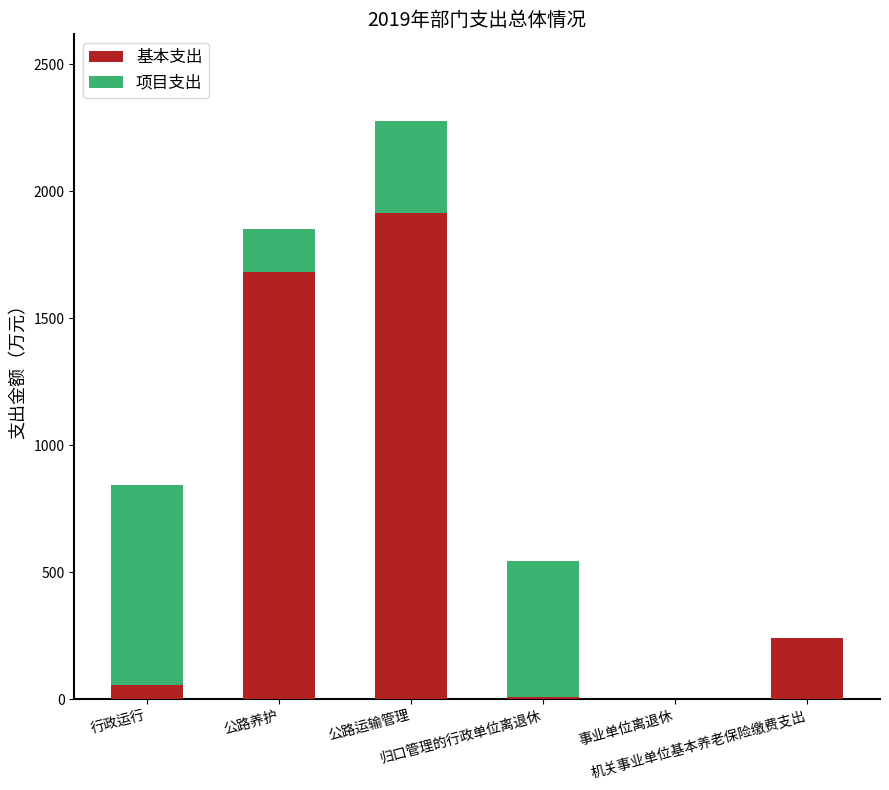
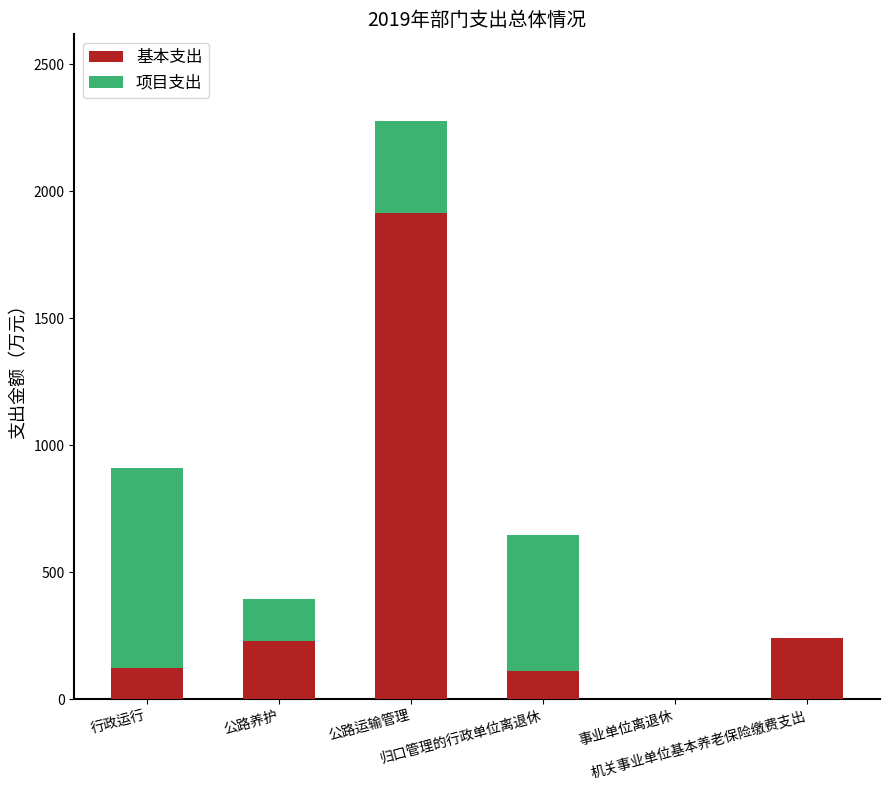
基本支出, 行政运行: 60 -> 120
基本支出, 公路养护: 1680 -> 230
基本支出, 归口管理的行政单位离退休: 10 -> 110
